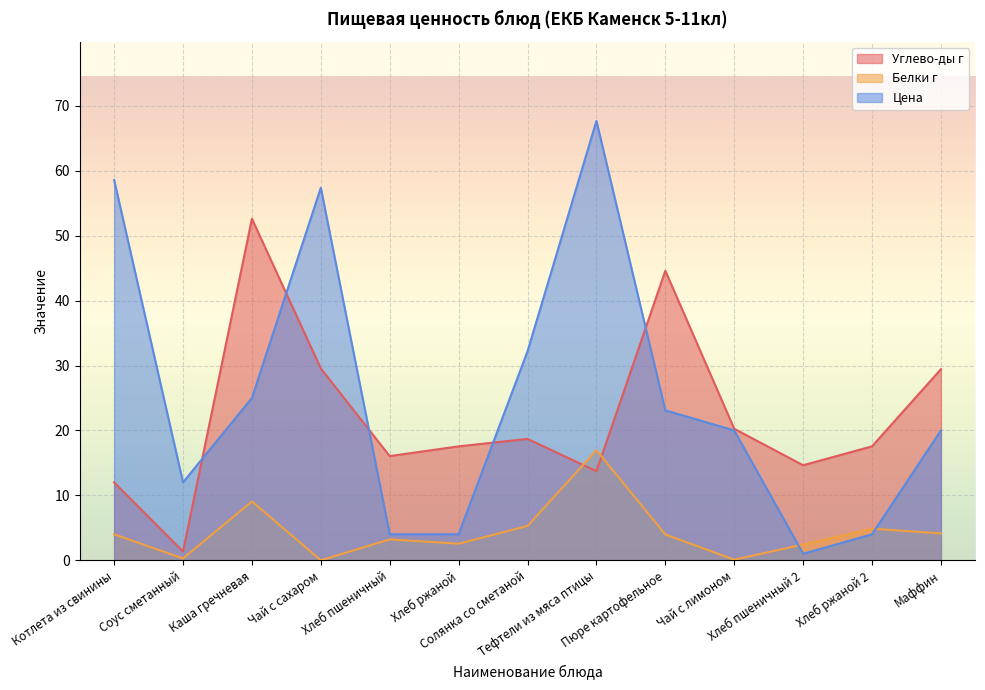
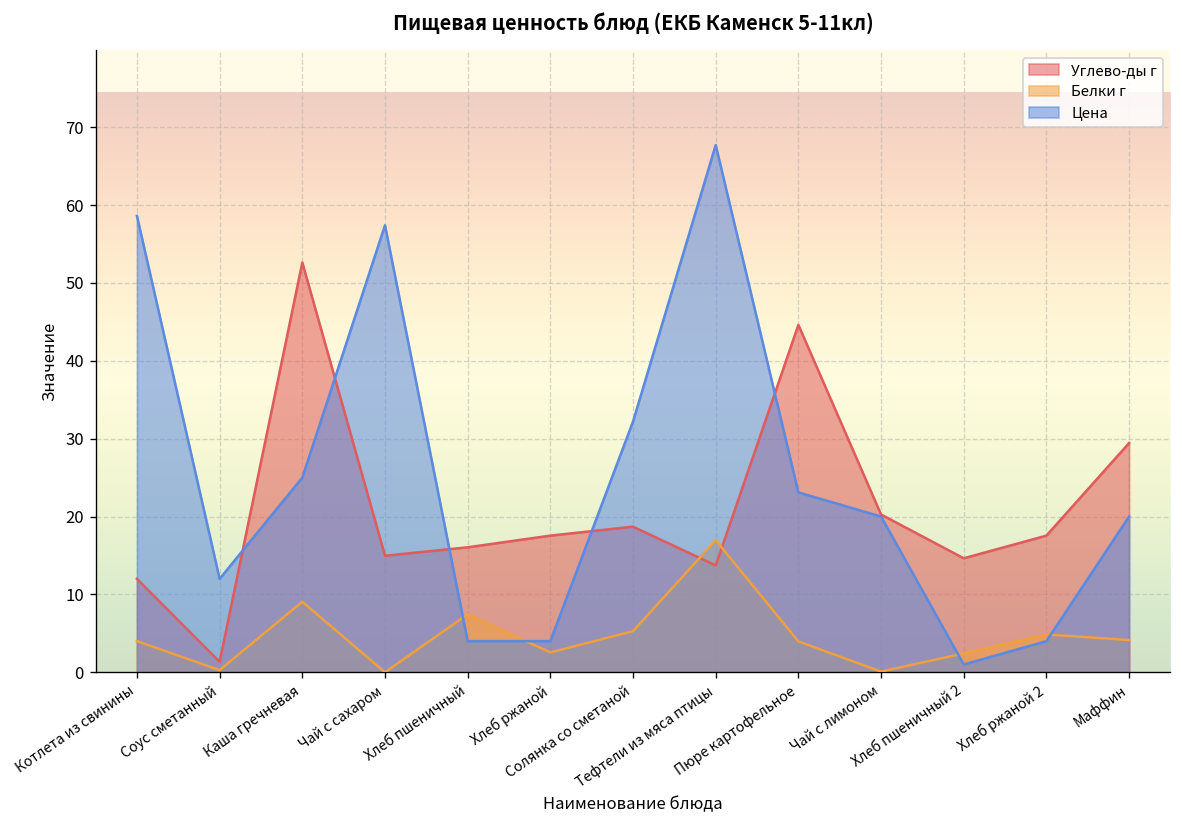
Углево-ды г, Чай с сахаром: 30 -> 15
Белки г, Хлеб пшеничный: 3 -> 7
